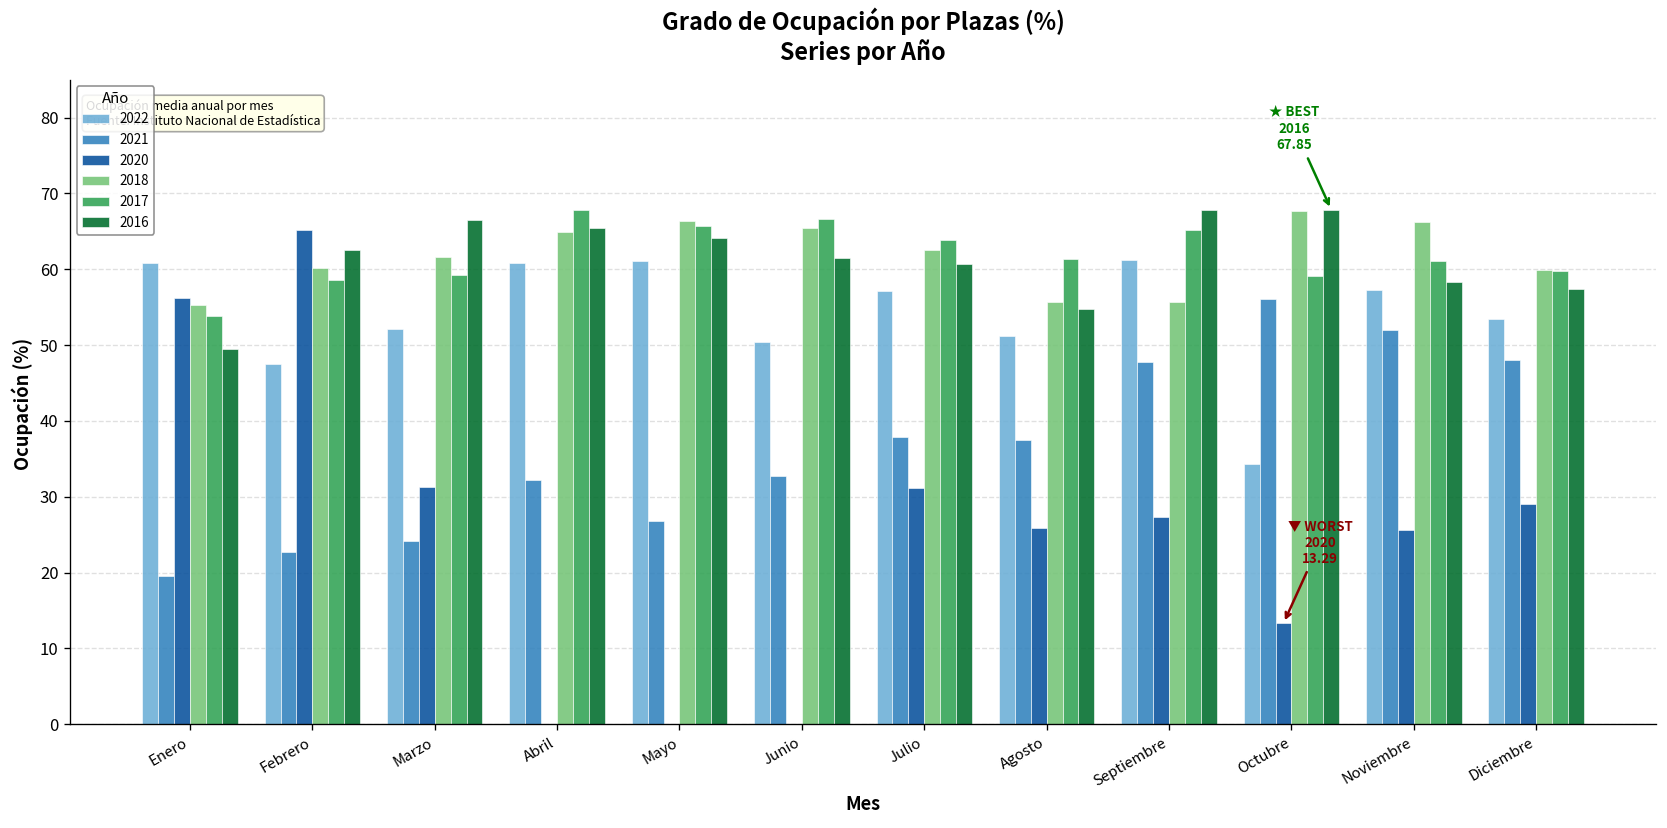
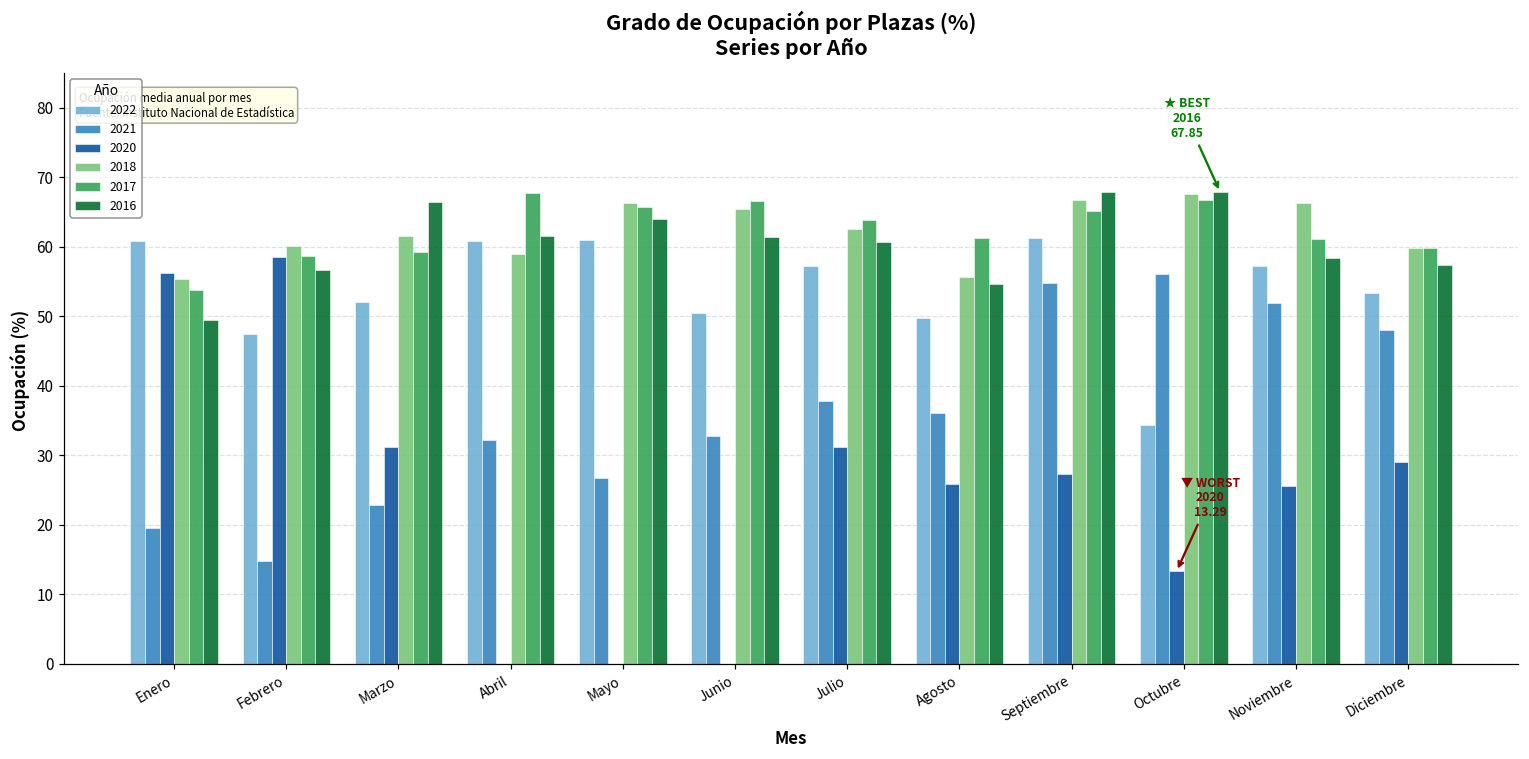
2021, Febrero: 23 -> 15
2020, Febrero: 65 -> 59
2016, Febrero: 62 -> 57
2021, Marzo: 24 -> 23
2018, Abril: 65 -> 59
2016, Abril: 65 -> 62
2022, Agosto: 51 -> 50
2021, Agosto: 37 -> 36
2021, Septiembre: 48 -> 55
2018, Septiembre: 56 -> 67
2017, Octubre: 59 -> 67
